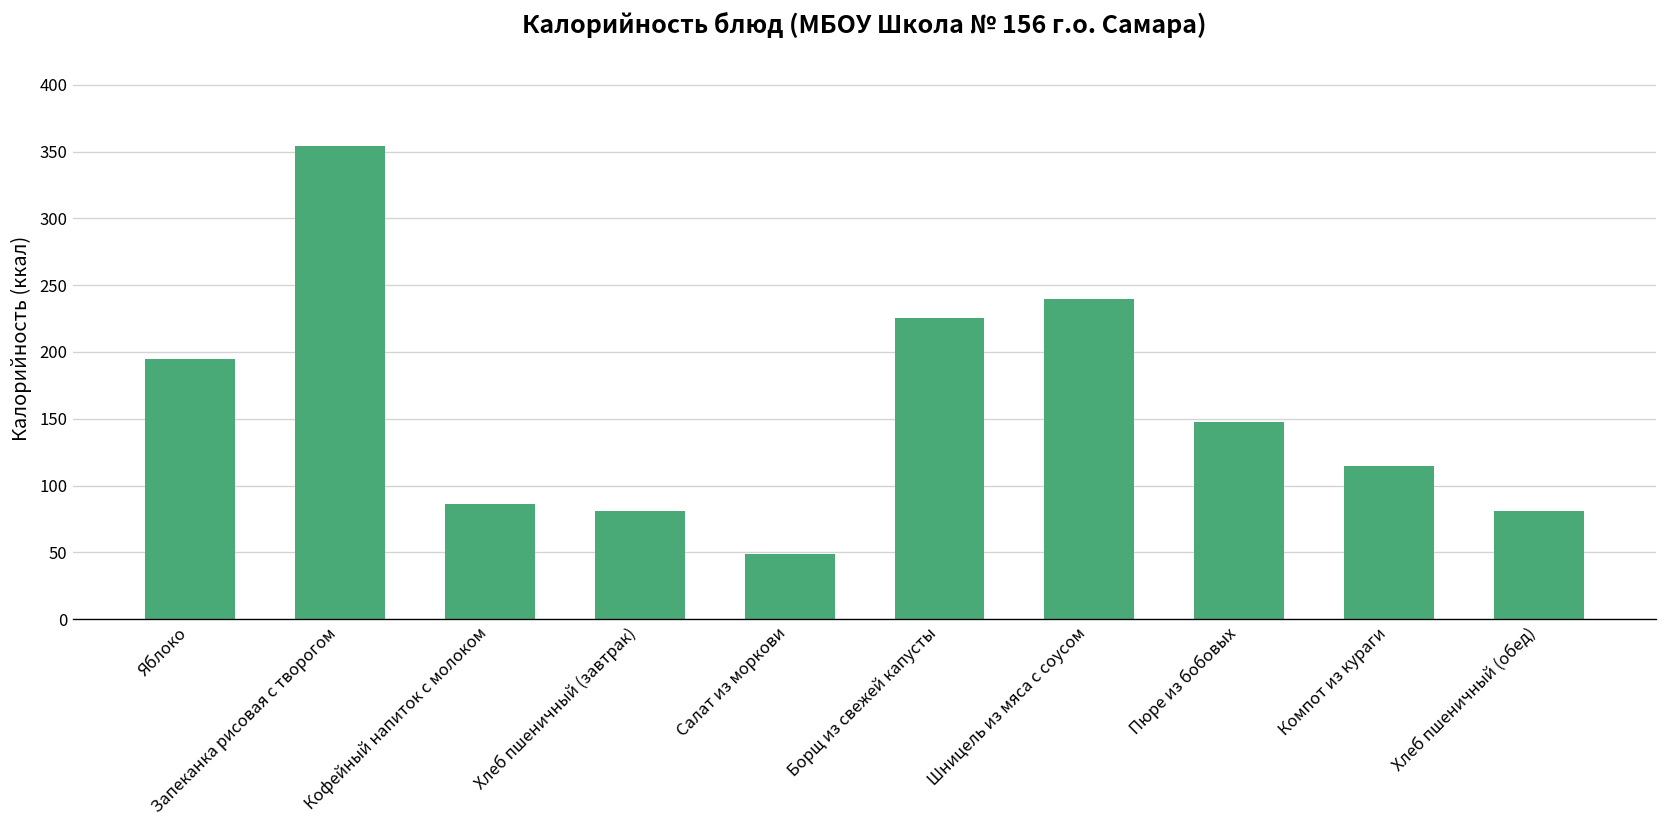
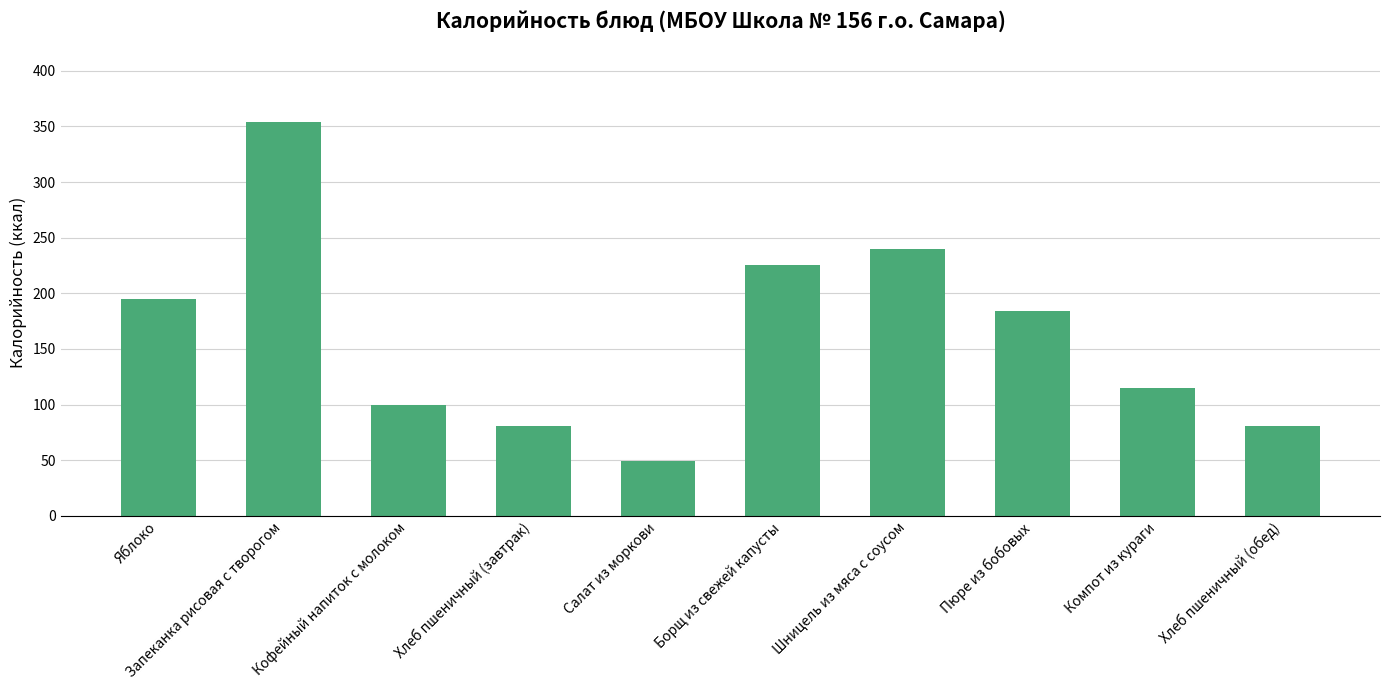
Кофейный напиток с молоком: 86 -> 100
Пюре из бобовых: 147 -> 185
